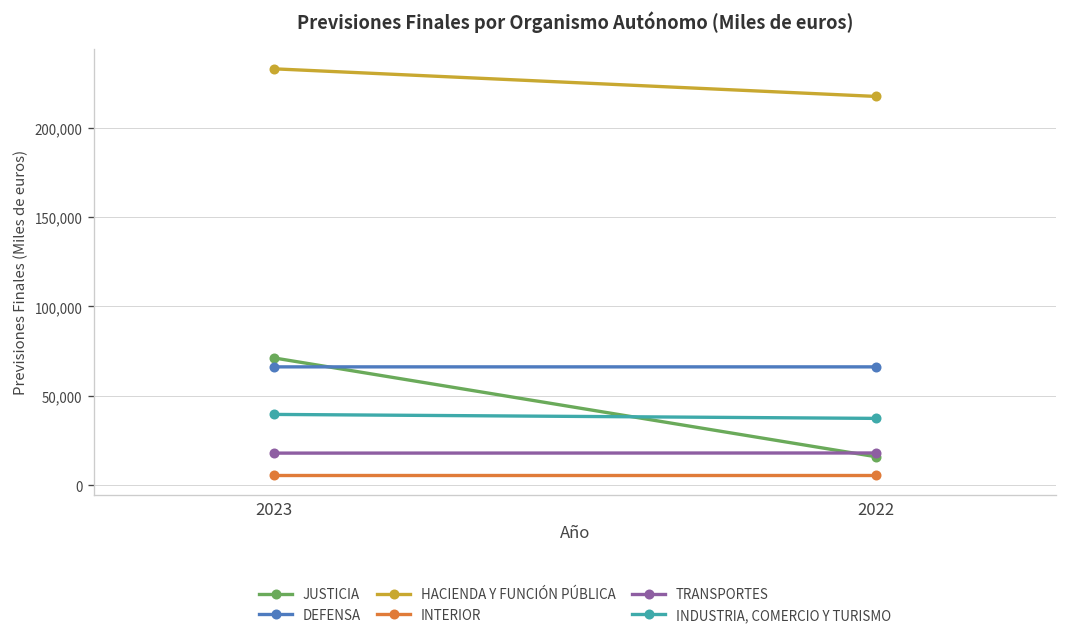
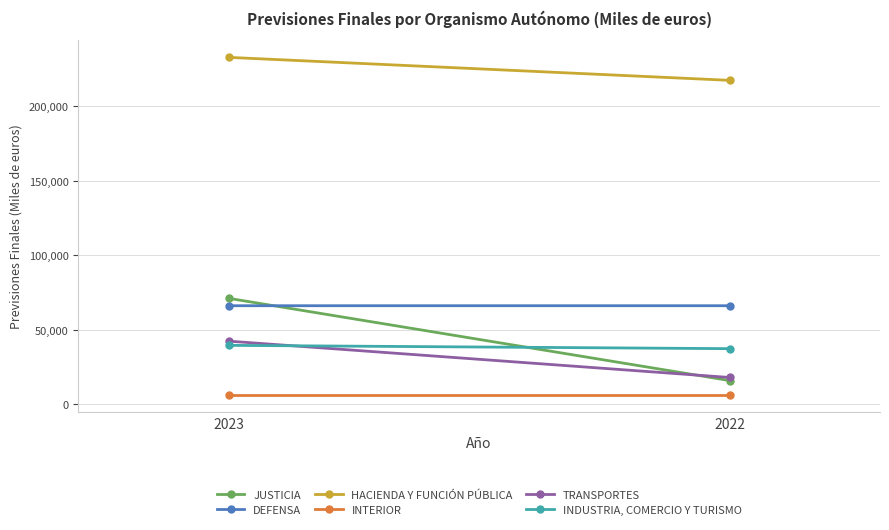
TRANSPORTES, 2023: 18,000 -> 42,000
